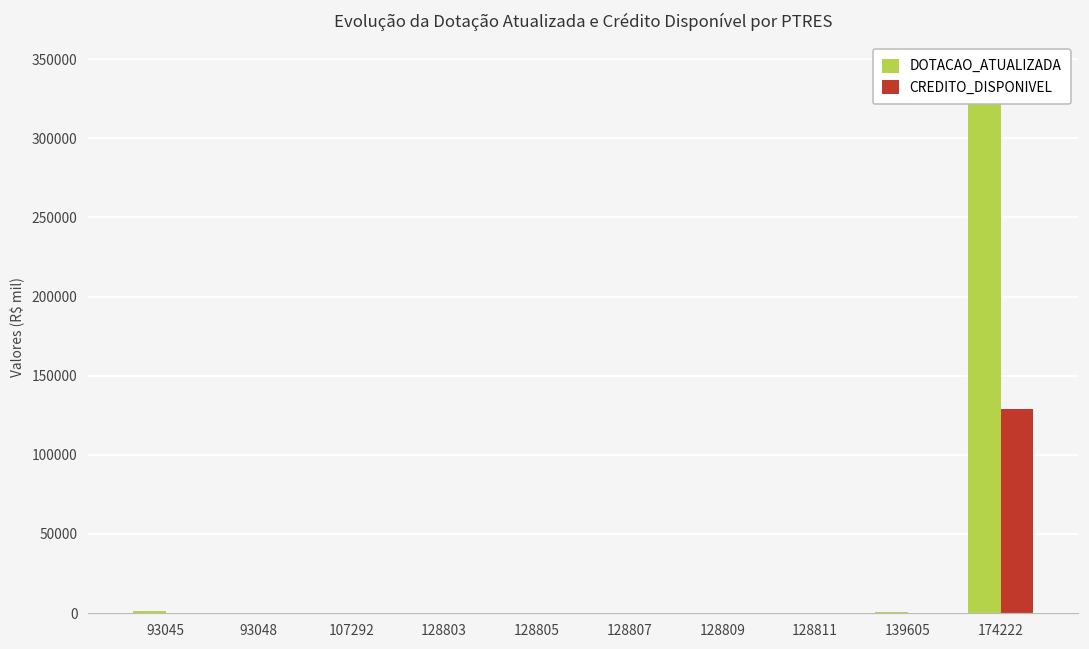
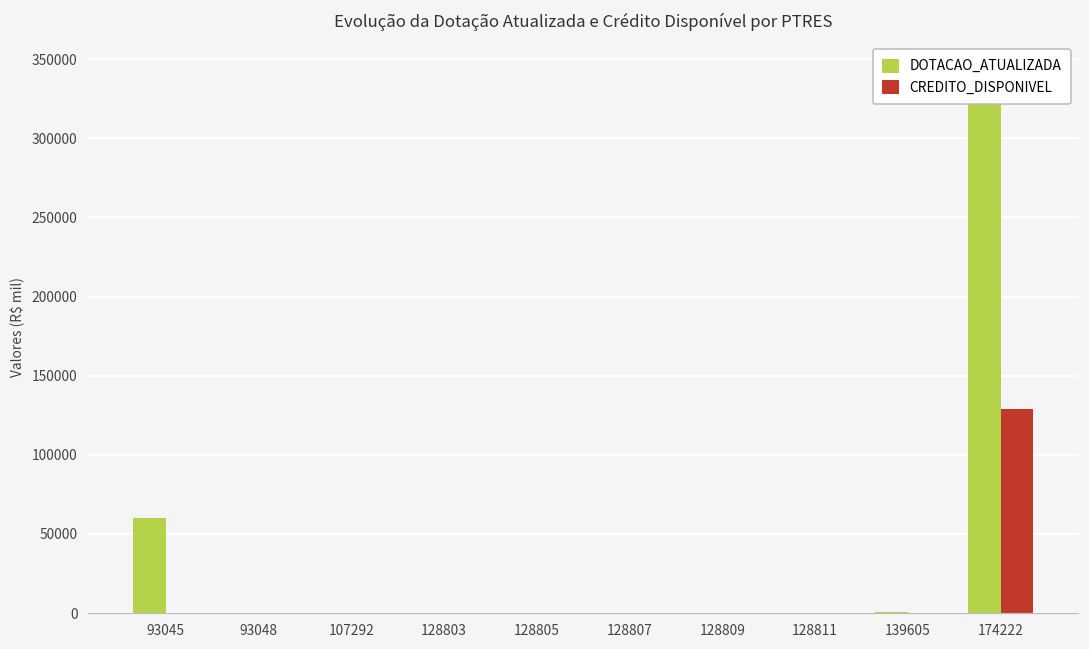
DOTACAO_ATUALIZADA, 93045: 1000 -> 60000
